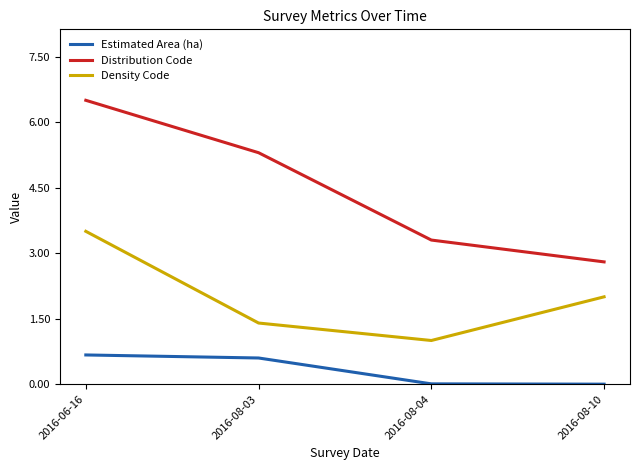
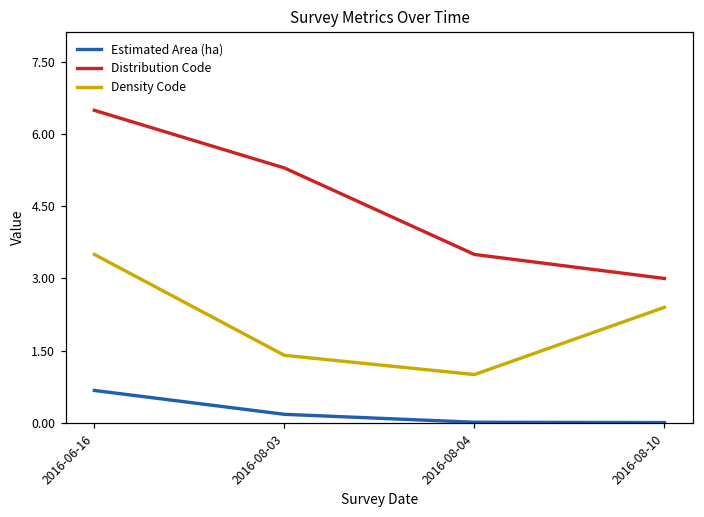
Estimated Area (ha), 2016-08-03: 0.6 -> 0.2
Distribution Code, 2016-08-04: 3.3 -> 3.5
Distribution Code, 2016-08-10: 2.8 -> 3.0
Density Code, 2016-08-10: 2.0 -> 2.4
